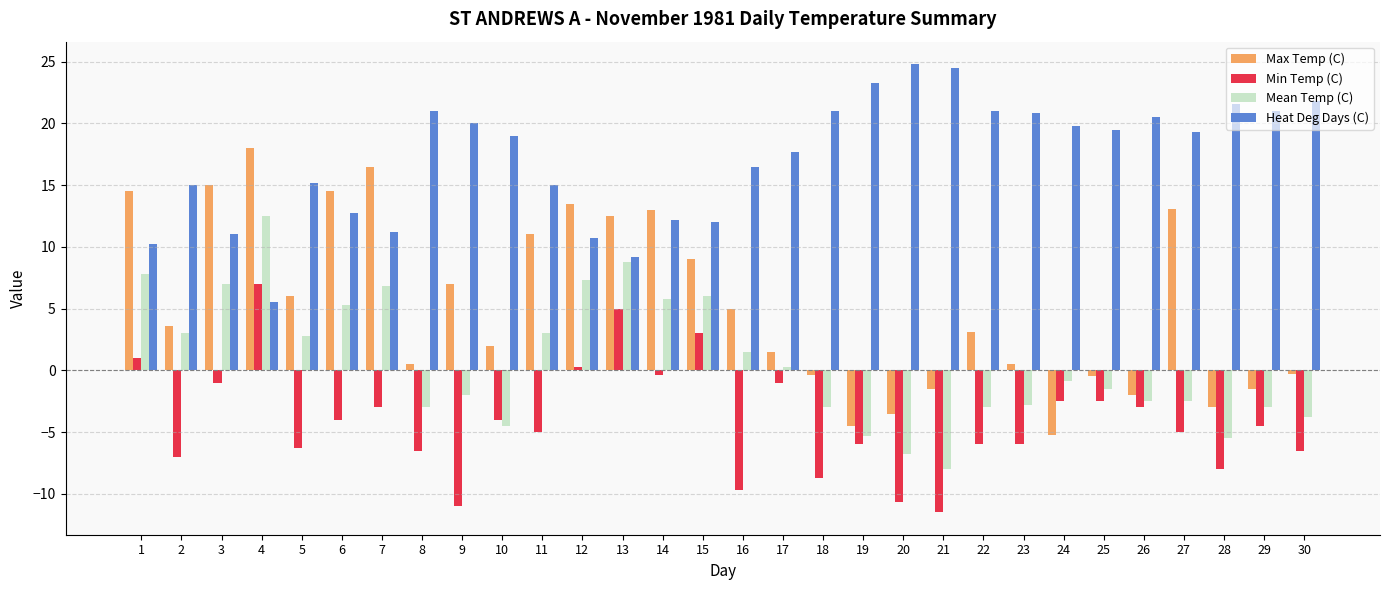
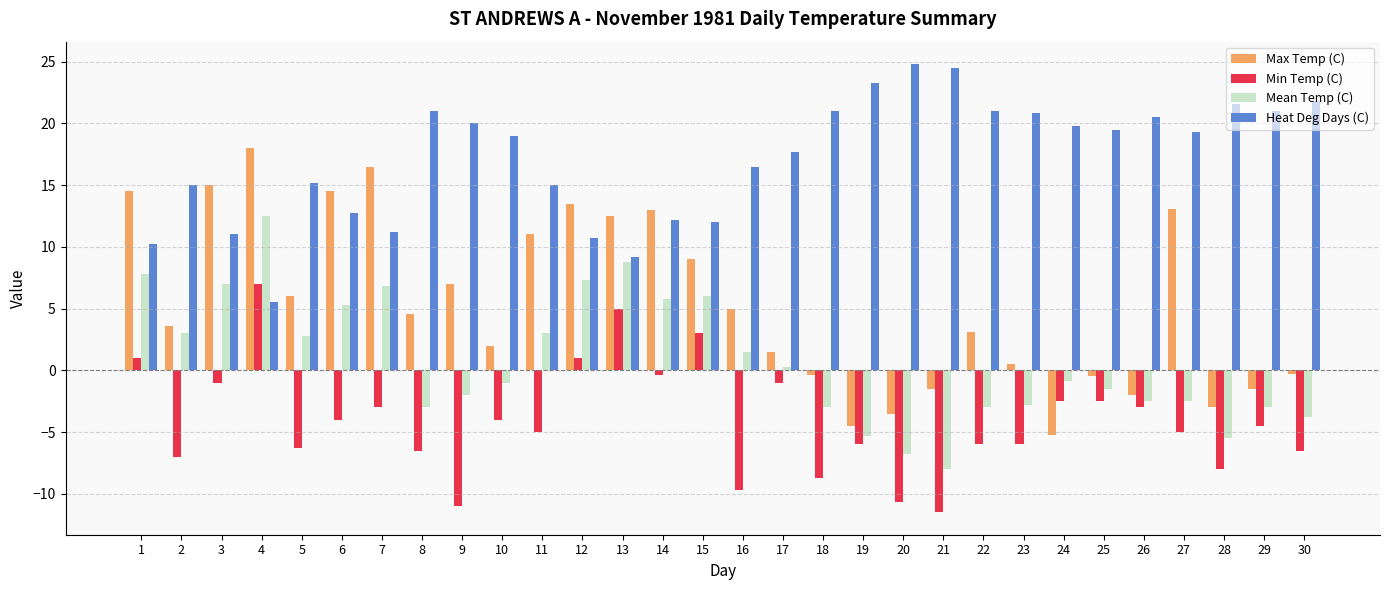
Max Temp (C), 8: 0.5 -> 4.6
Mean Temp (C), 10: -4.5 -> -1.0
Min Temp (C), 12: 0.3 -> 1.0
